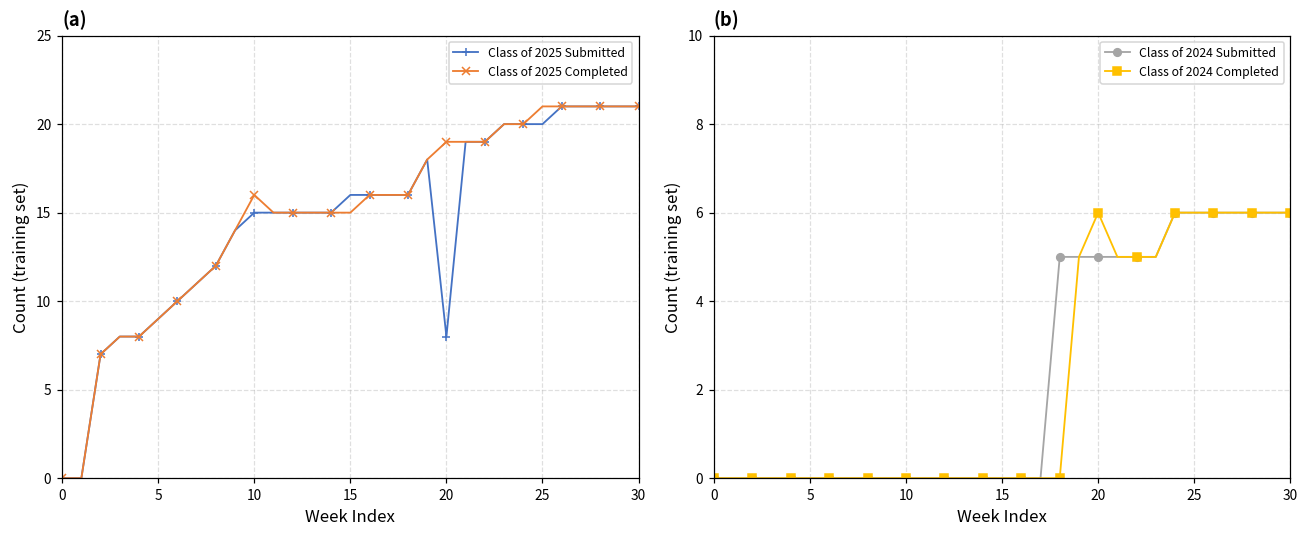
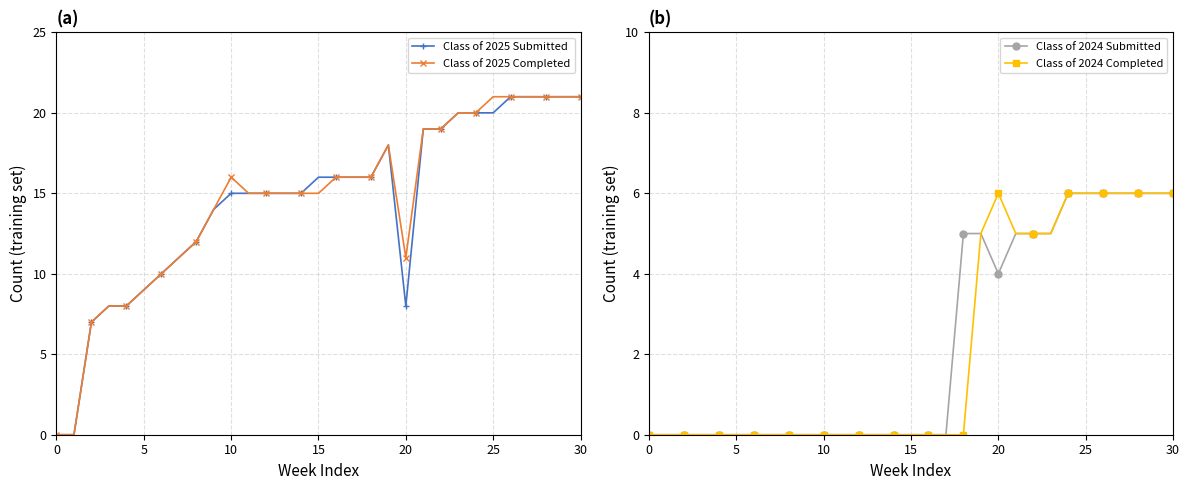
(a), Class of 2025 Completed, 20: 19 -> 11
(b), Class of 2024 Submitted, 20: 5 -> 4
